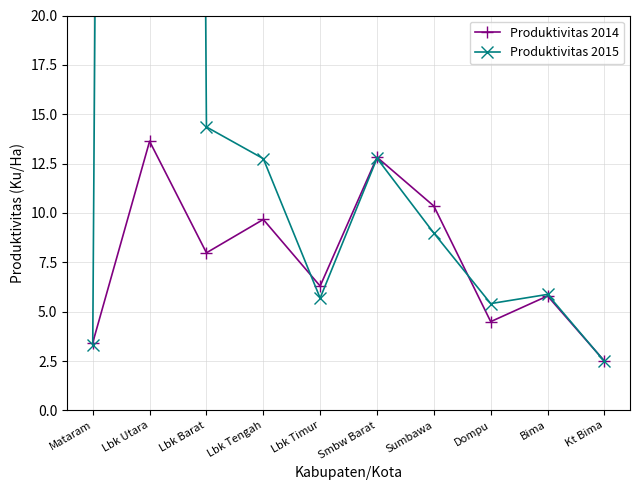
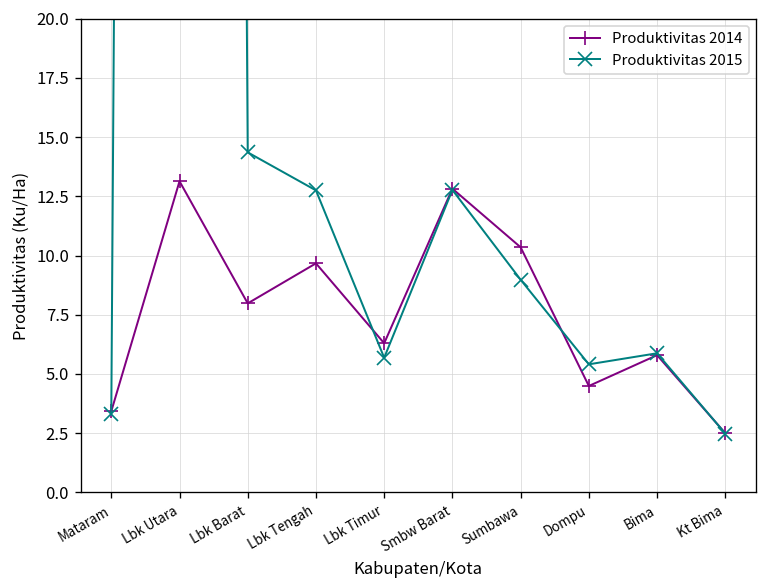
Produktivitas 2014, Lbk Utara: 13.6 -> 13.1
